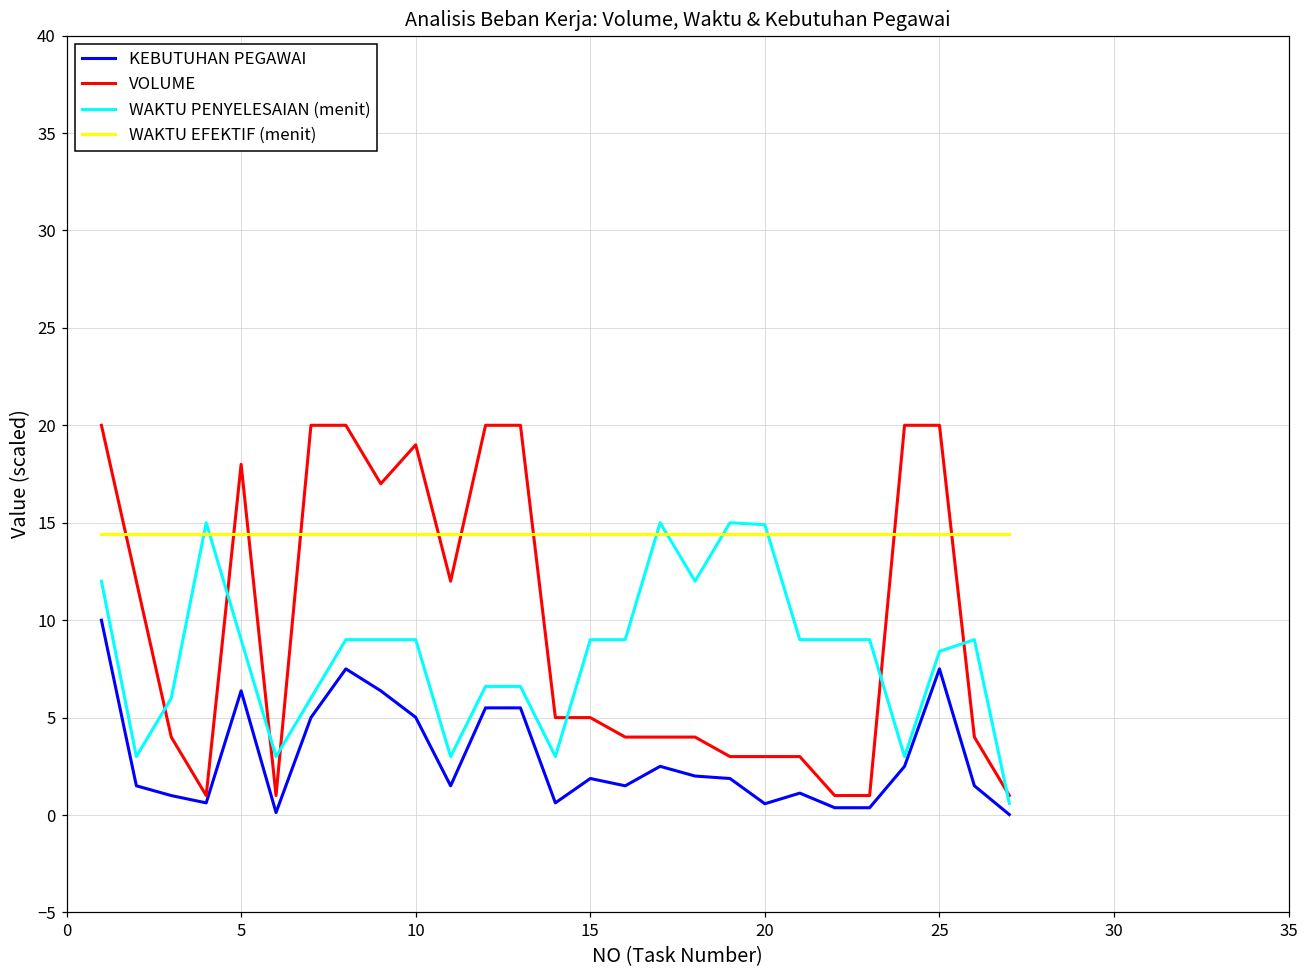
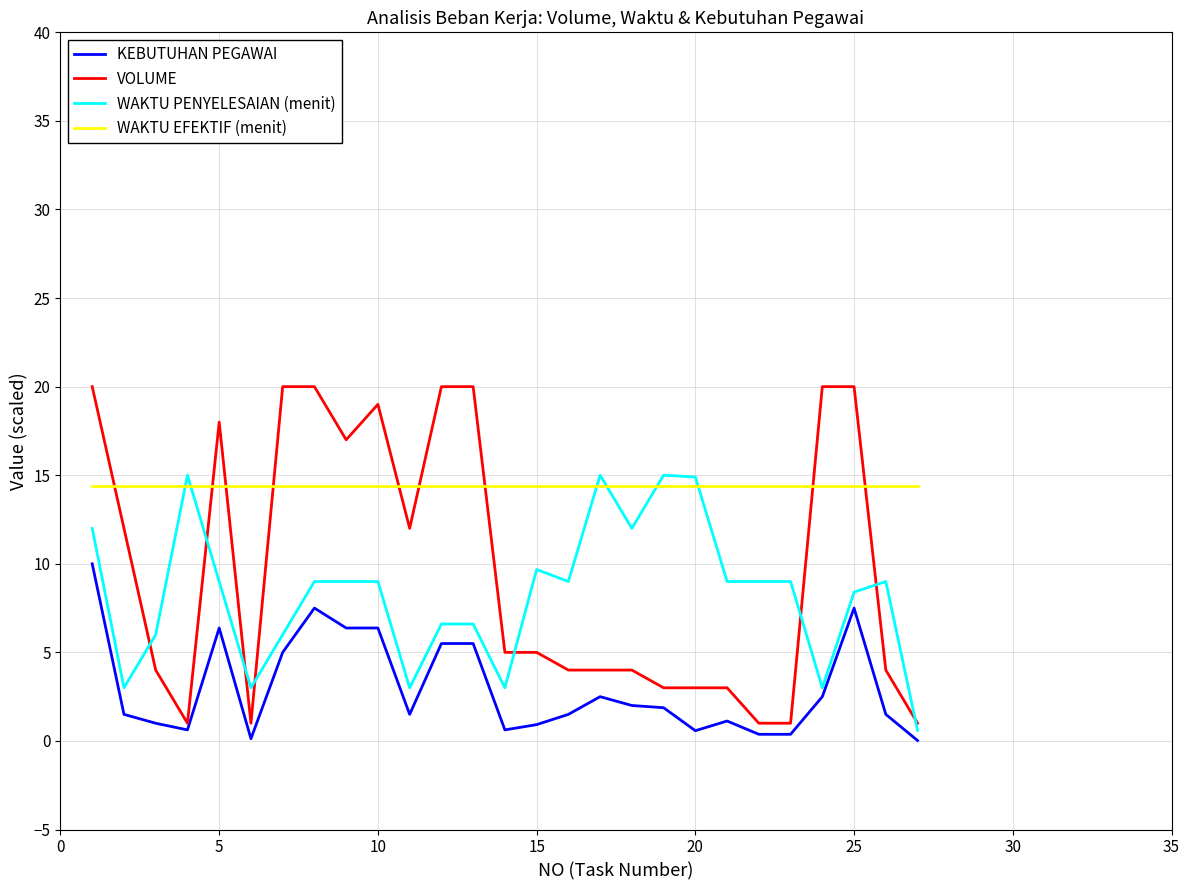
KEBUTUHAN PEGAWAI, 10: 5.0 -> 6.4
KEBUTUHAN PEGAWAI, 15: 1.9 -> 0.9
WAKTU PENYELESAIAN (menit), 15: 9.0 -> 9.7
